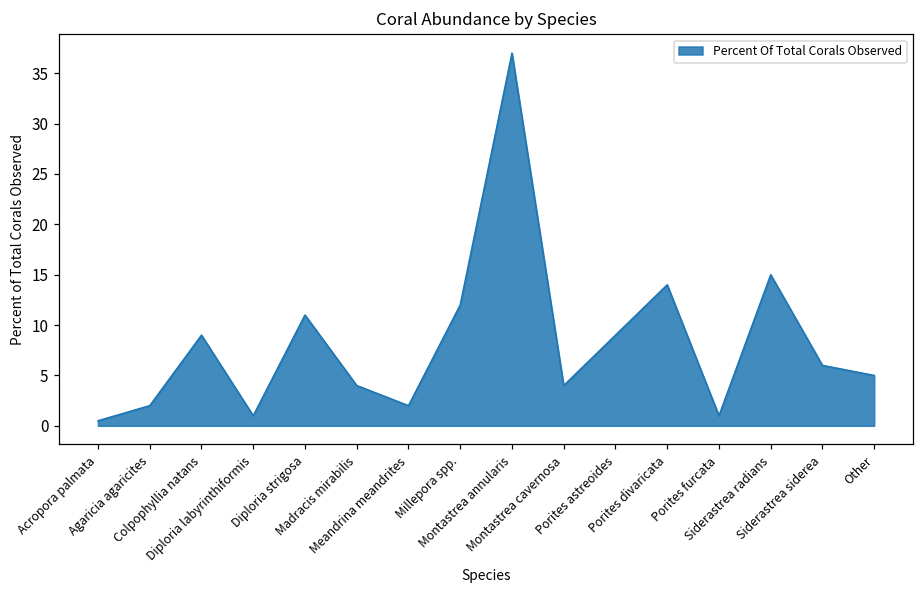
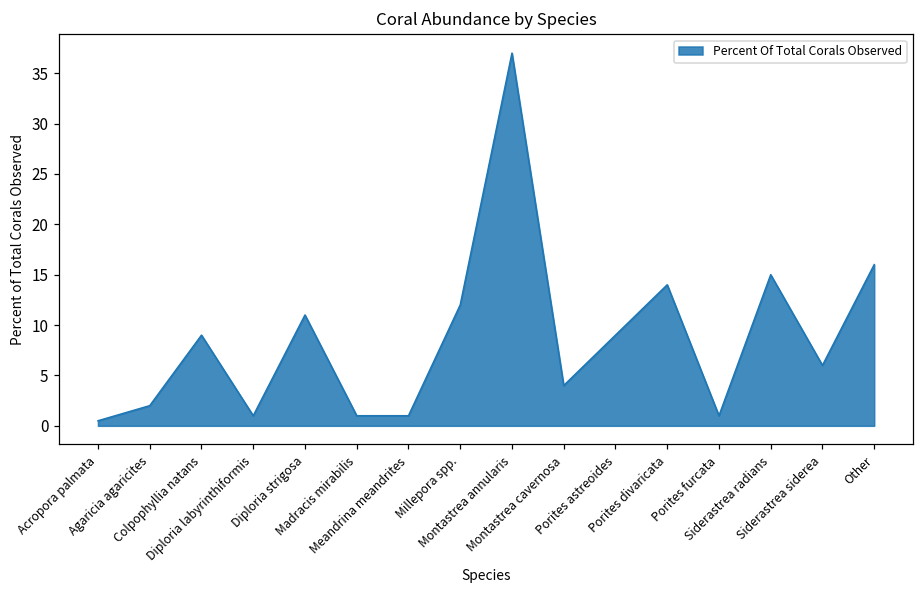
Madracis mirabilis: 4 -> 1
Meandrina meandrites: 2 -> 1
Other: 5 -> 16
